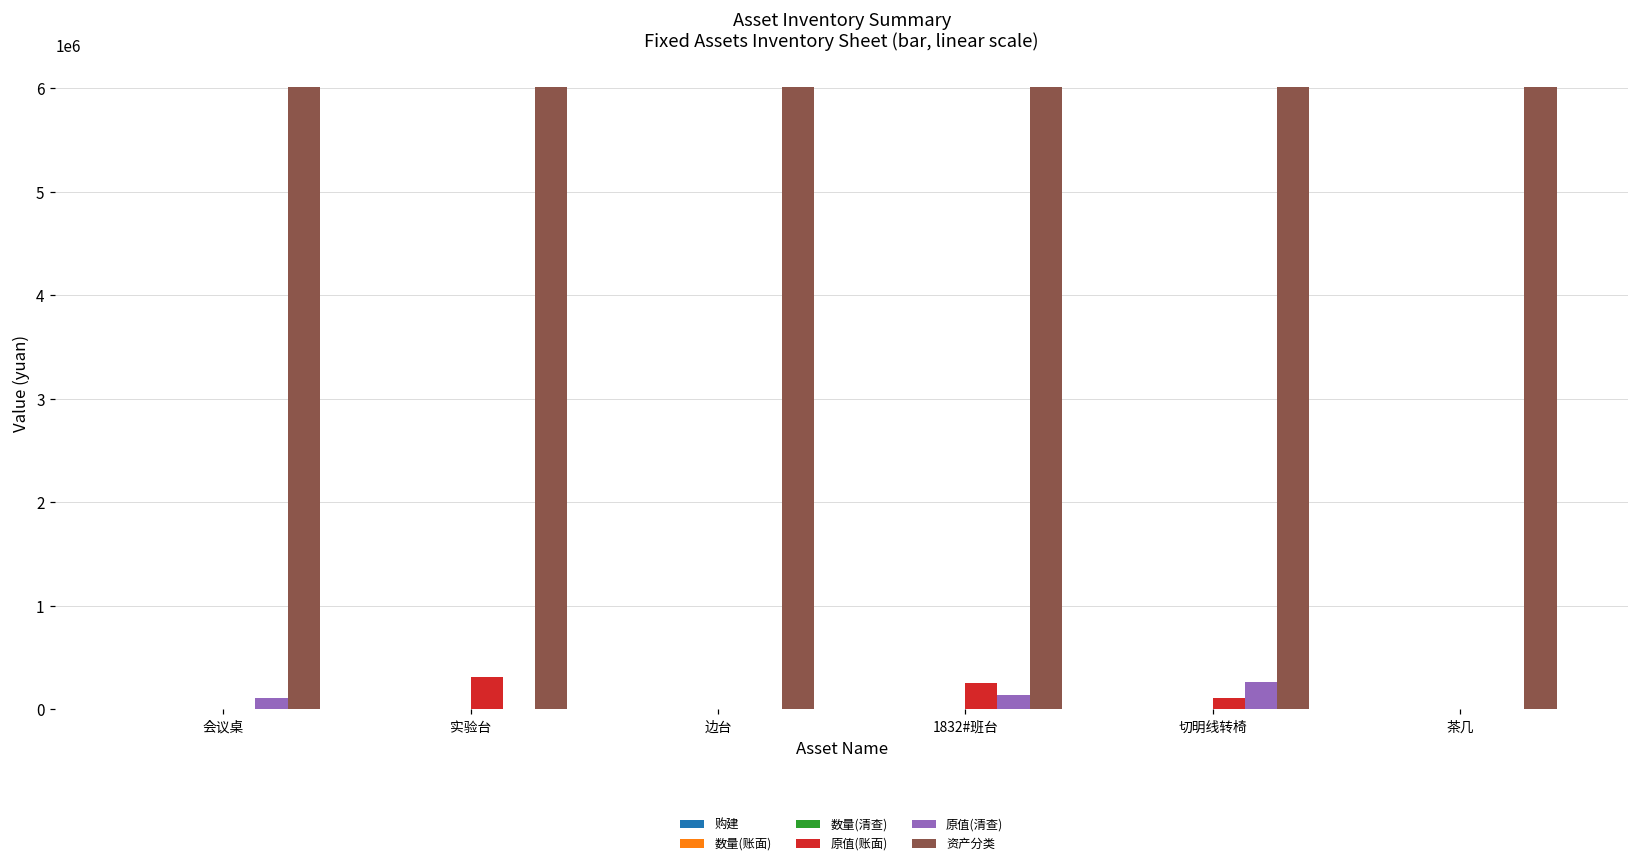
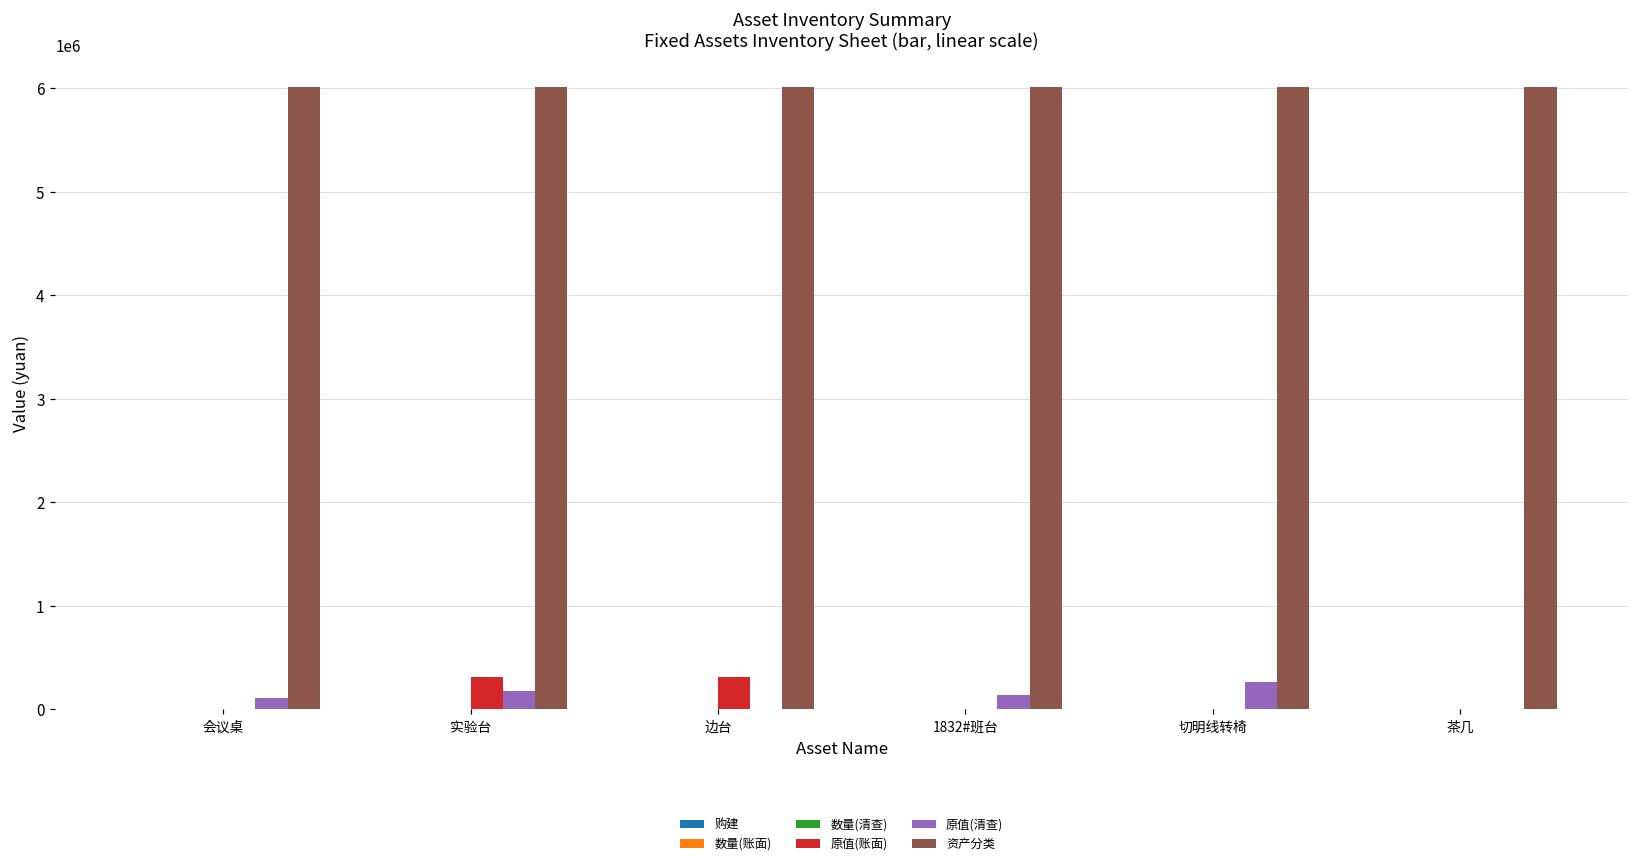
原值(清查), 实验台: 0 -> 200000
原值(账面), 边台: 0 -> 300000
原值(账面), 1832#班台: 300000 -> 0
原值(账面), 切明线转椅: 100000 -> 0
